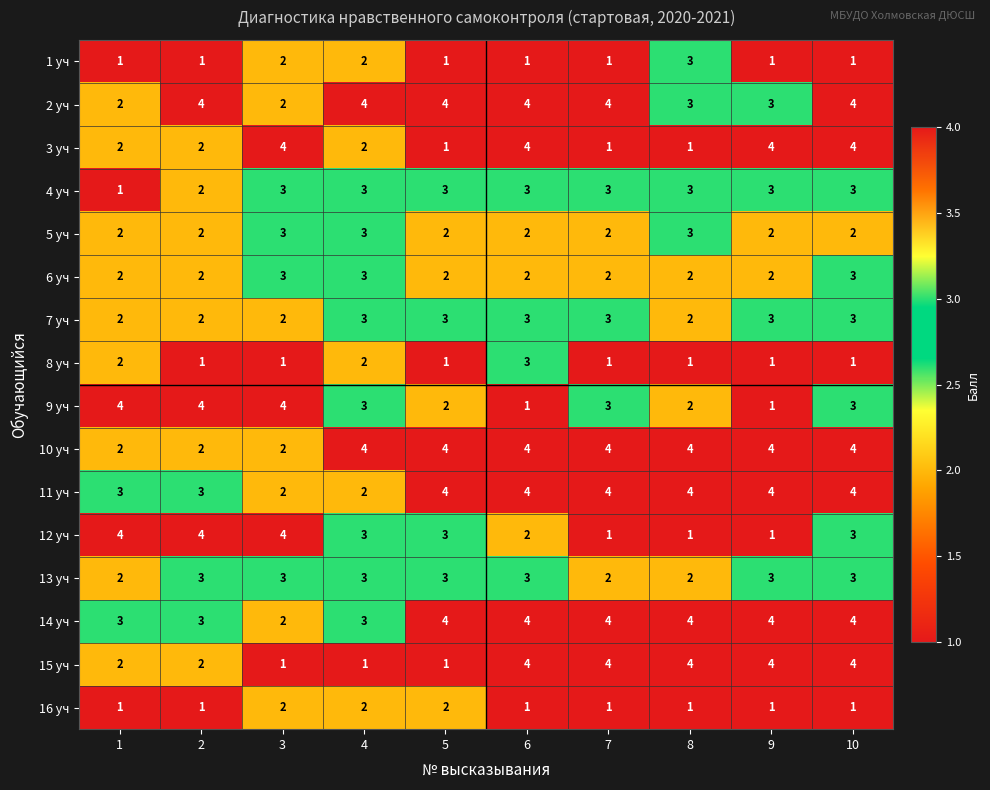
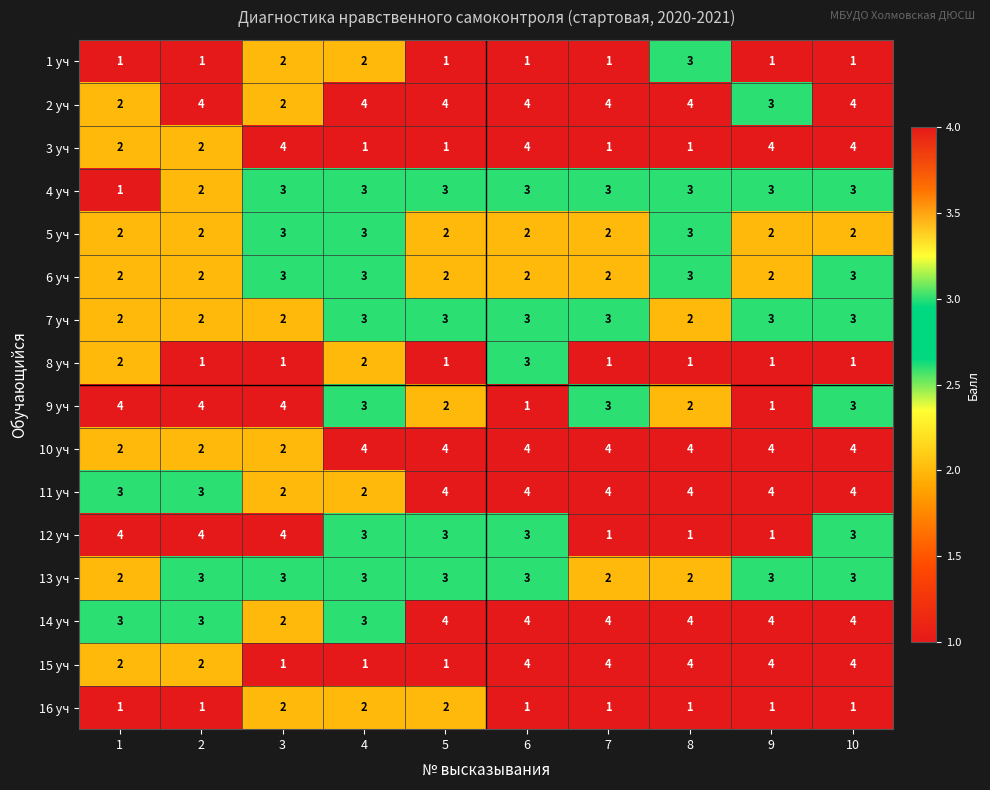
2 уч, 8: 3 -> 4
3 уч, 4: 2 -> 1
6 уч, 8: 2 -> 3
12 уч, 6: 2 -> 3
